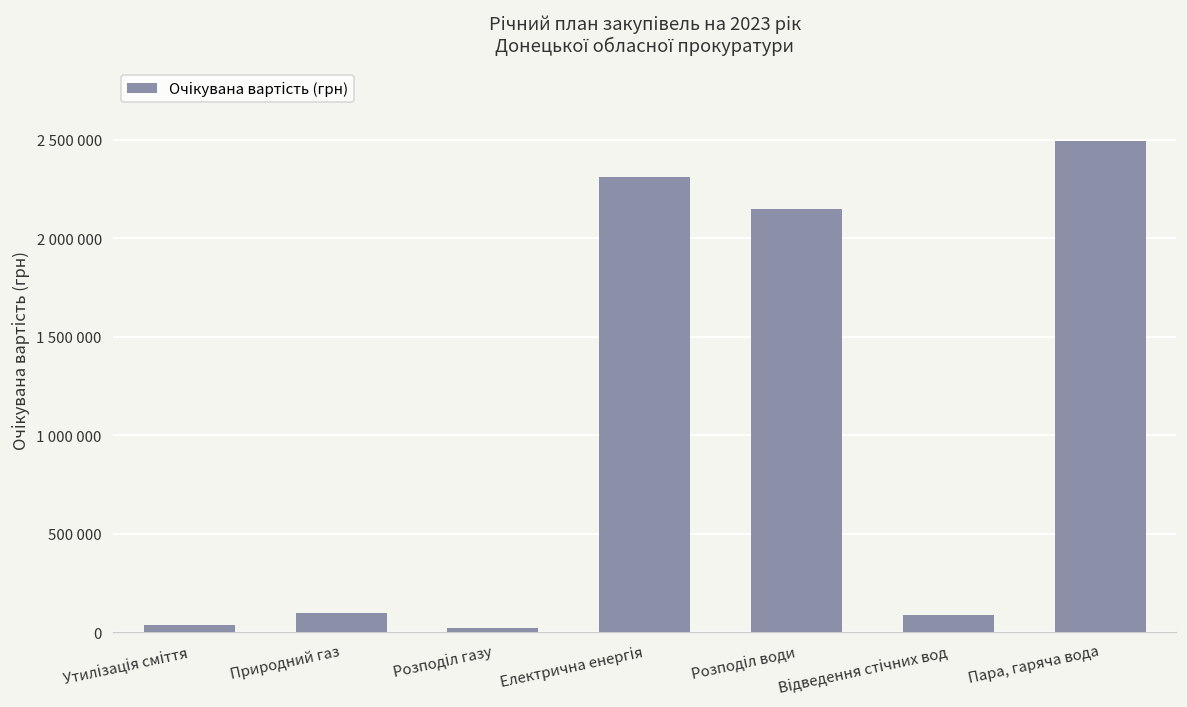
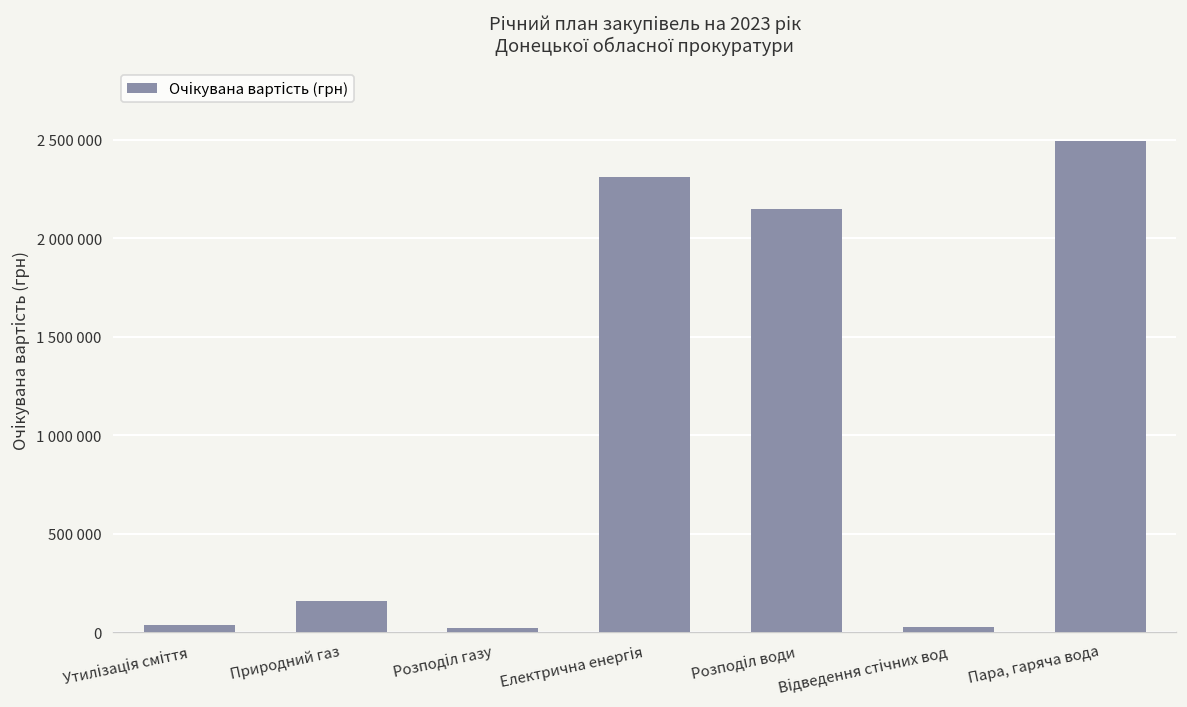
Природний газ: 100000 -> 160000
Відведення стічних вод: 90000 -> 30000
